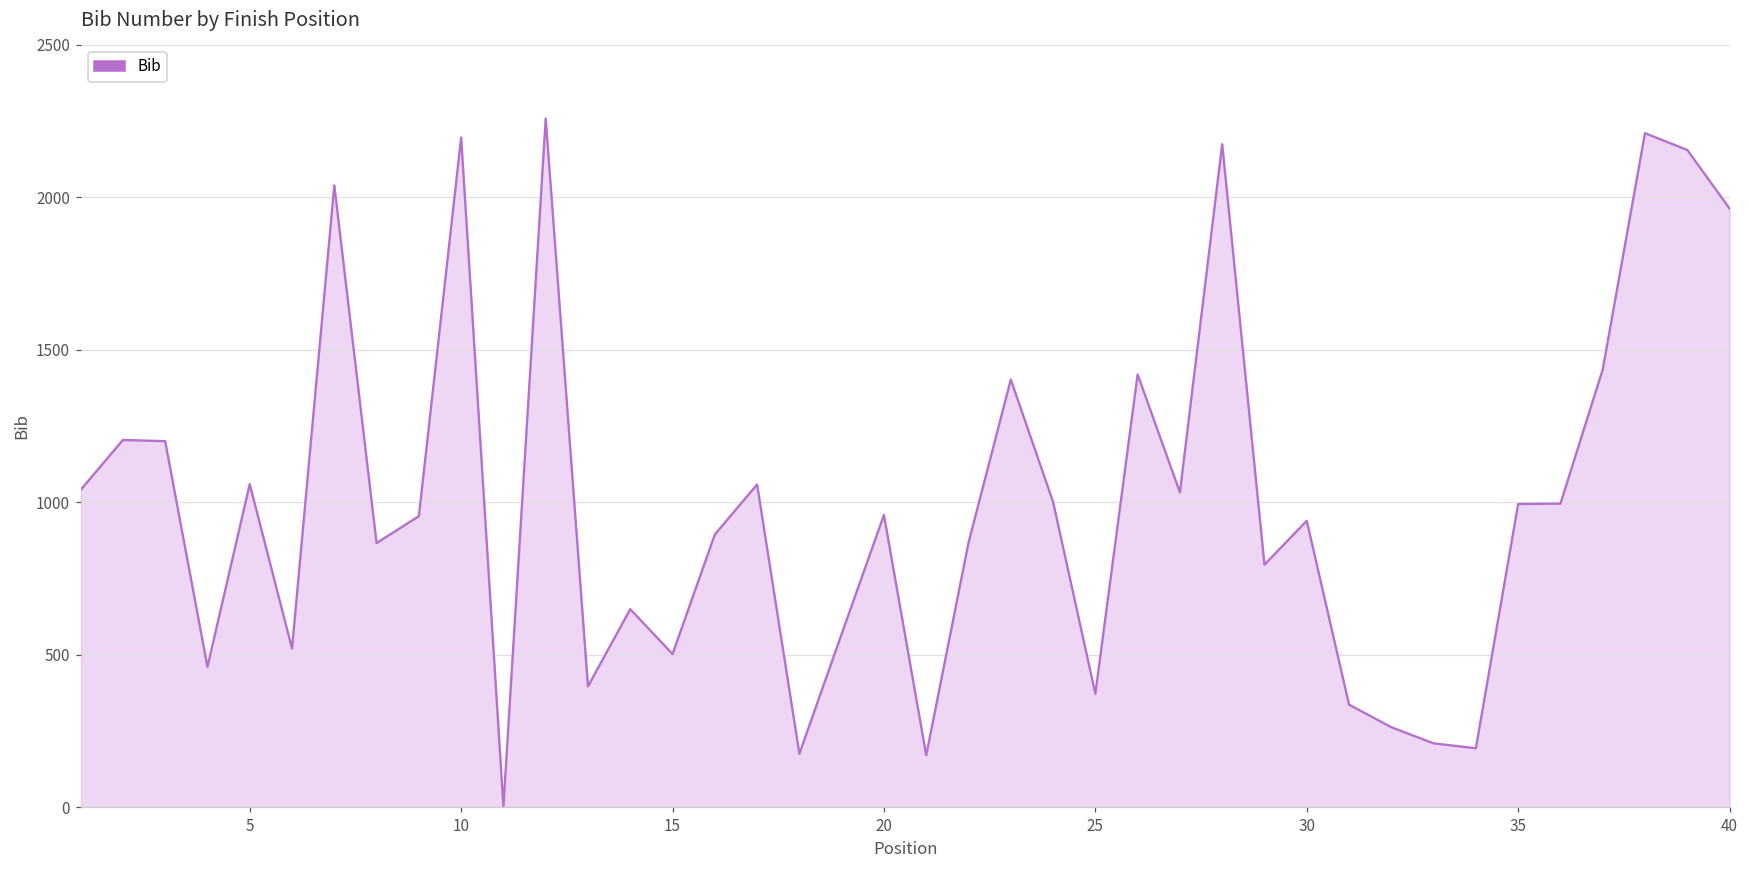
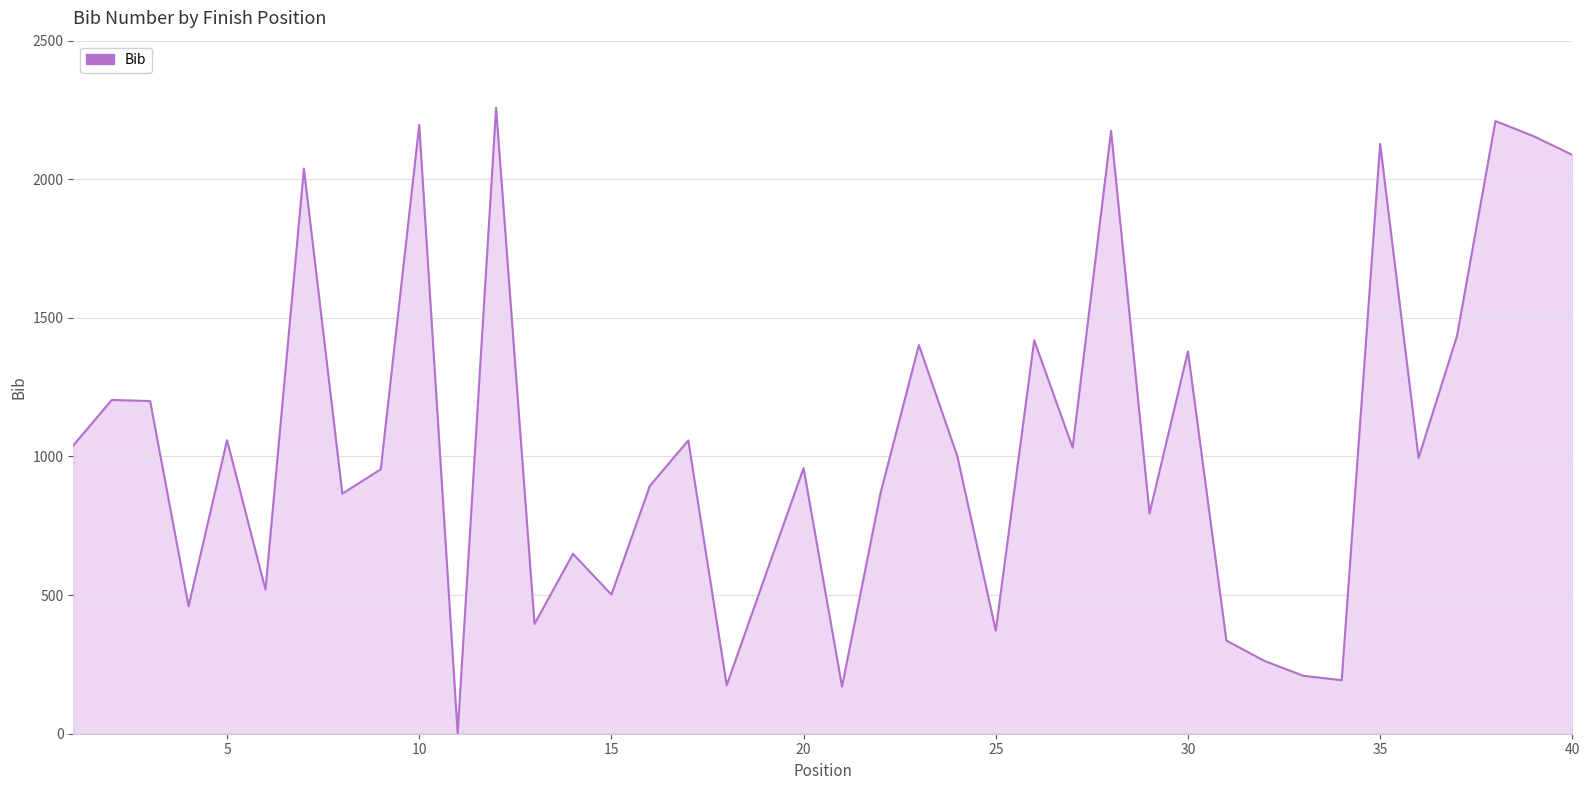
30: 940 -> 1380
35: 990 -> 2130
40: 1960 -> 2090
